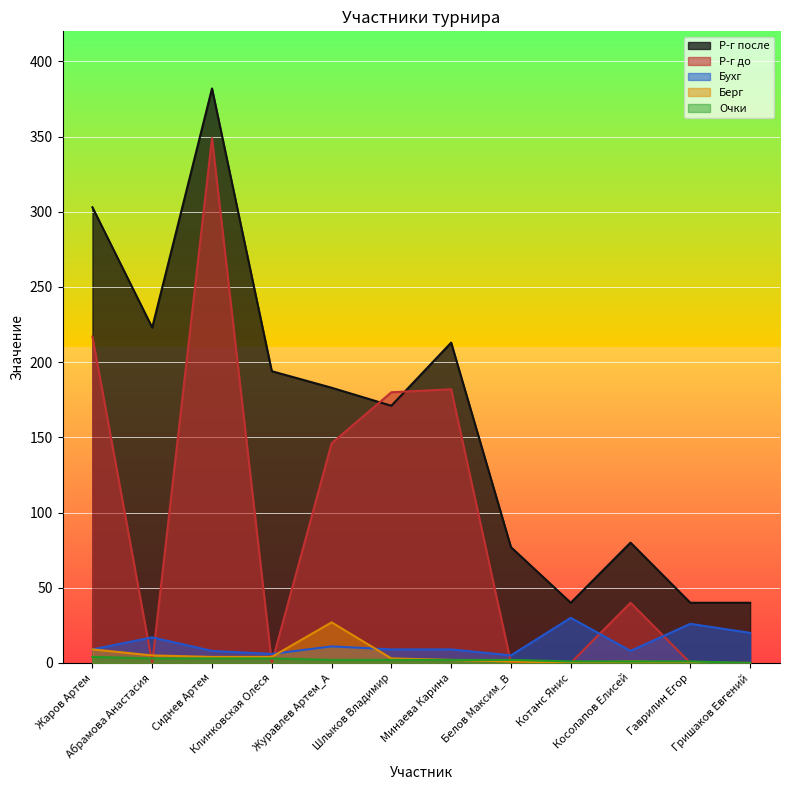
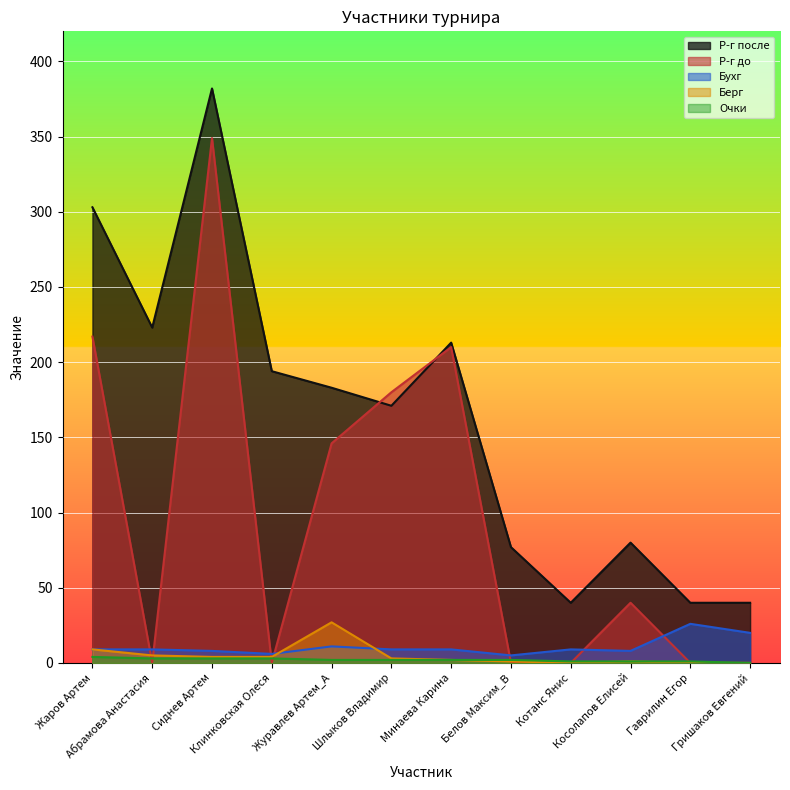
Бухг, Абрамова Анастасия: 17 -> 9
Р-г до, Минаева Карина: 182 -> 210
Бухг, Котанс Янис: 30 -> 9
